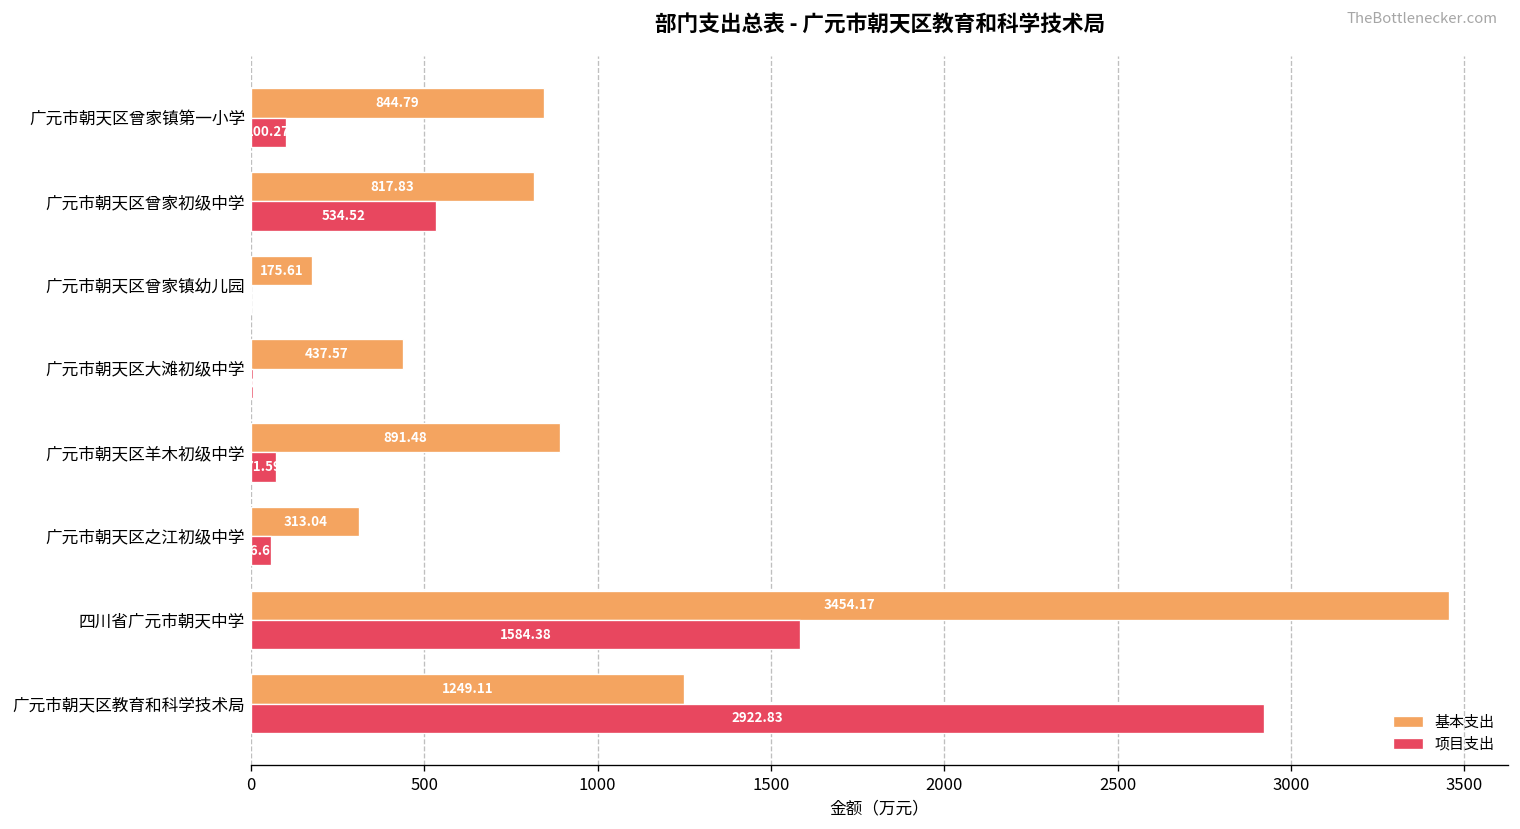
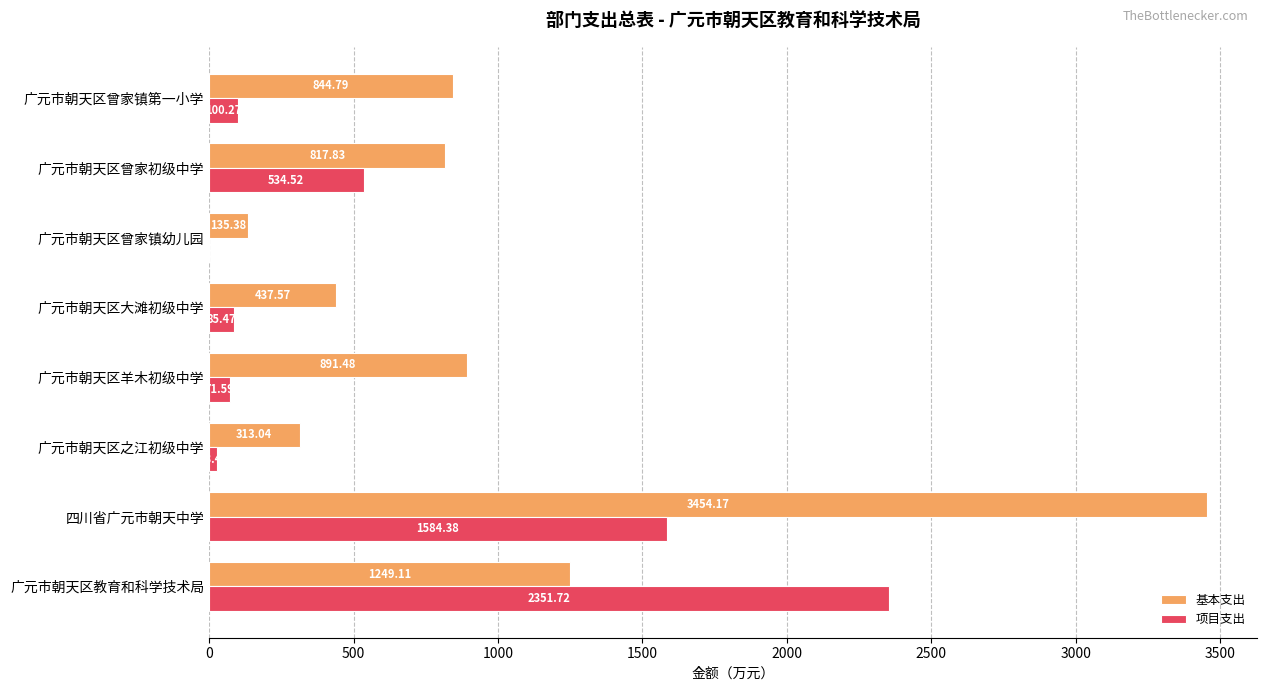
基本支出, 广元市朝天区曾家镇幼儿园: 175.61 -> 135.38
项目支出, 广元市朝天区大滩初级中学: 10 -> 90
项目支出, 广元市朝天区之江初级中学: 60 -> 30
项目支出, 广元市朝天区教育和科学技术局: 2922.83 -> 2351.72
